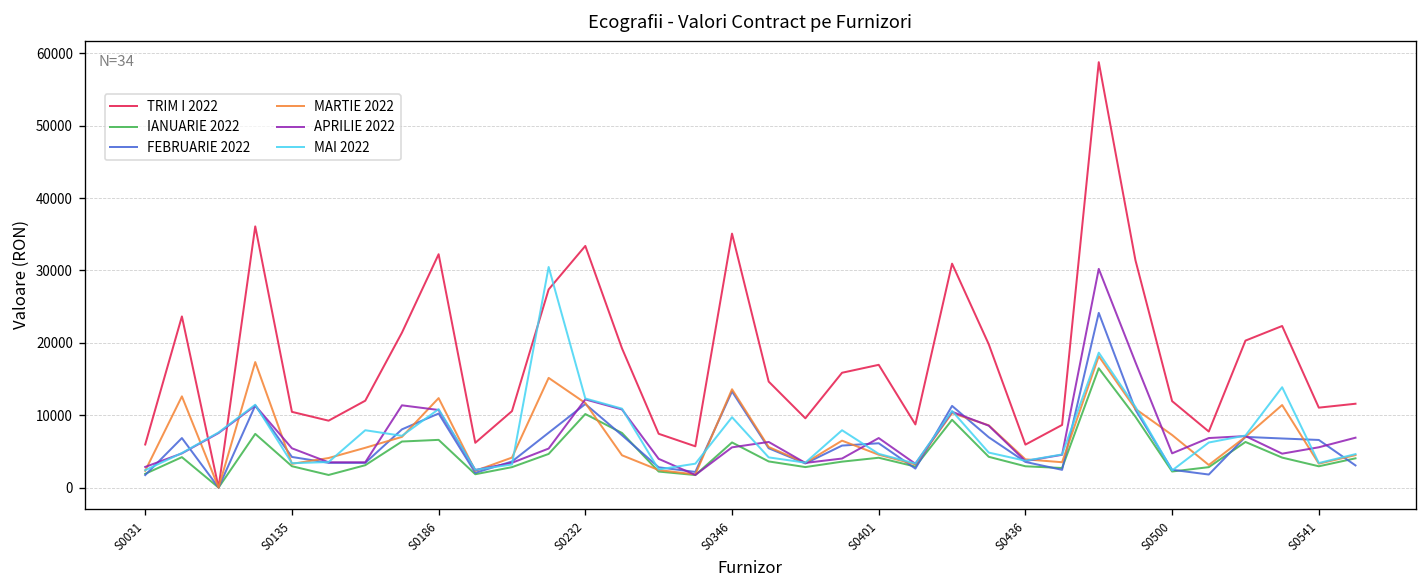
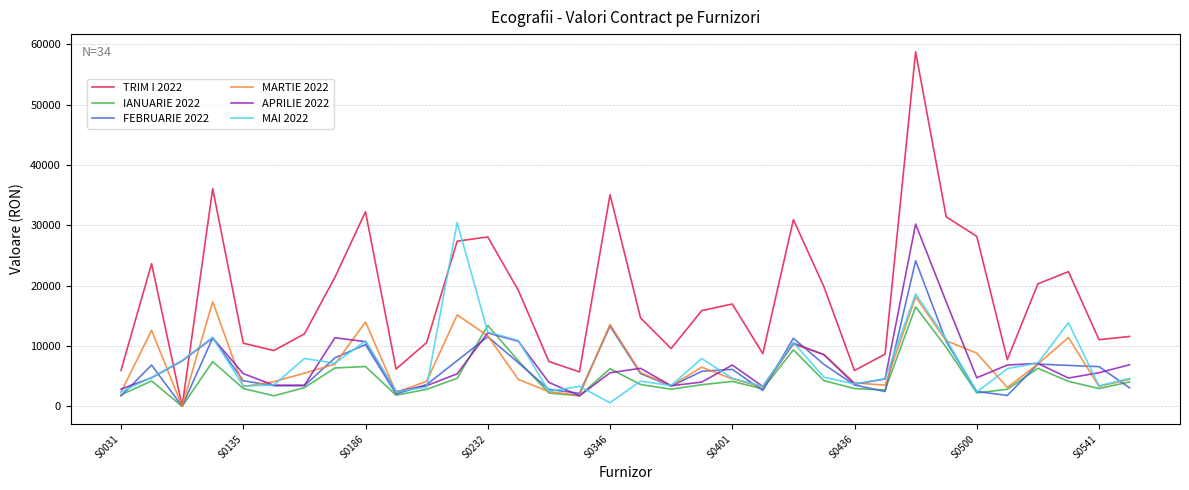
MARTIE 2022, S0186: 12000 -> 14000
TRIM I 2022, S0232: 33000 -> 28000
IANUARIE 2022, S0232: 10000 -> 13000
MAI 2022, S0346: 10000 -> 1000
TRIM I 2022, S0500: 12000 -> 28000
MARTIE 2022, S0500: 7000 -> 9000
